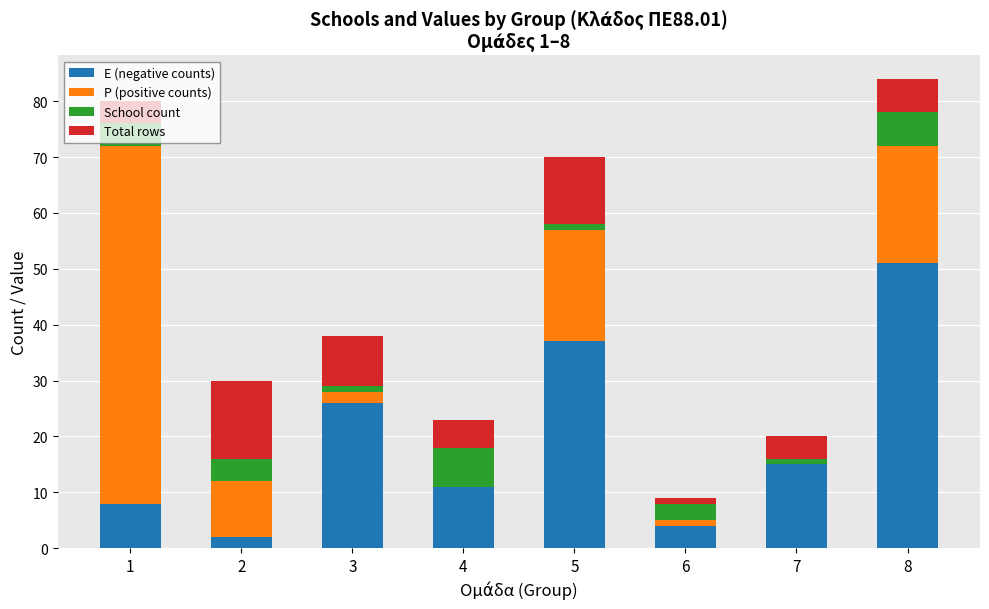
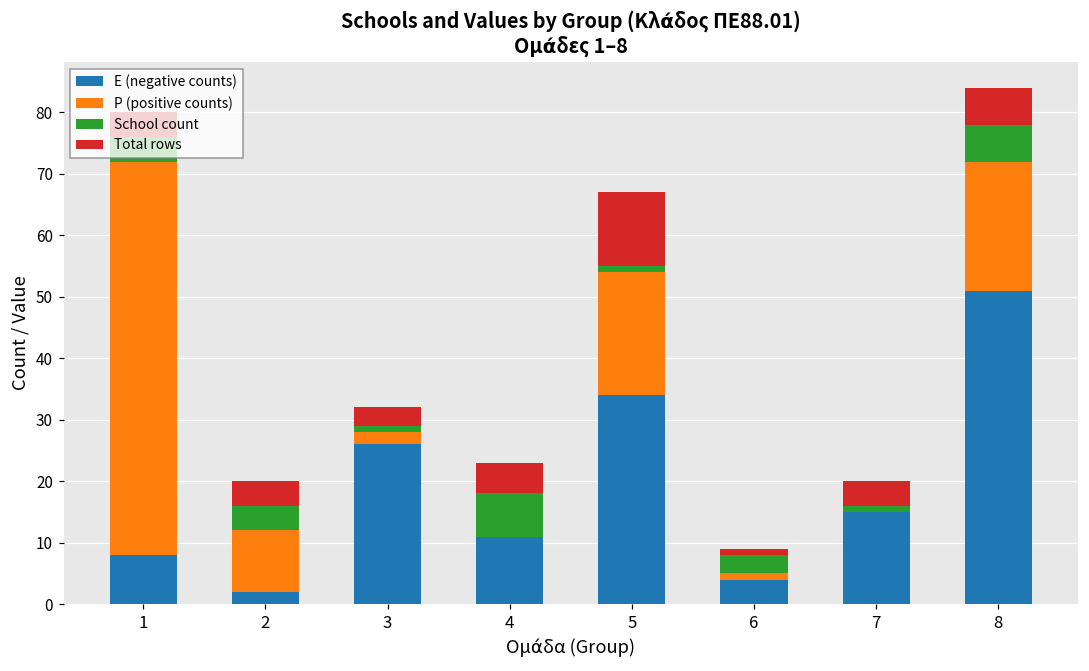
Total rows, 2: 14 -> 4
Total rows, 3: 9 -> 3
E (negative counts), 5: 37 -> 34
